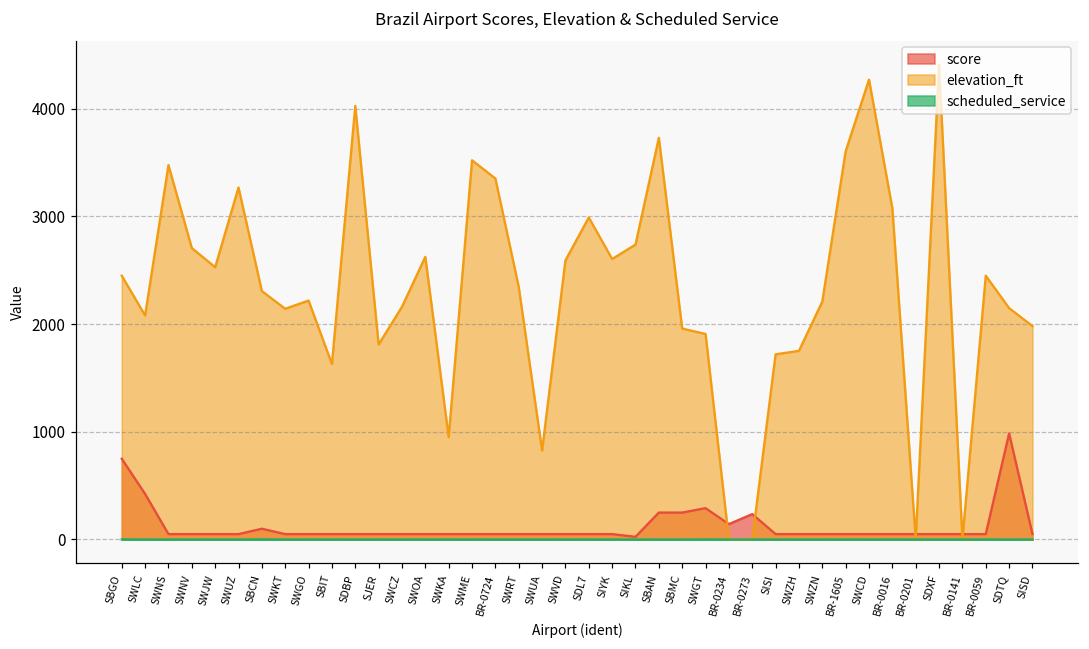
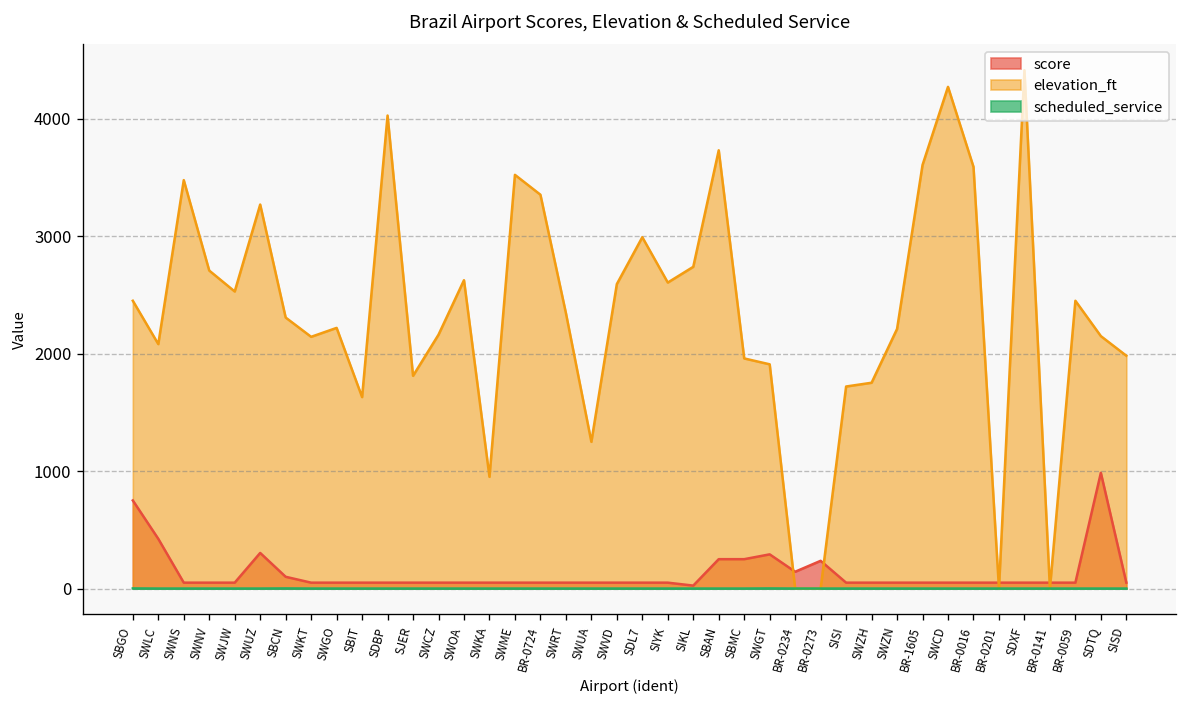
score, SWUZ: 100 -> 300
elevation_ft, SWUA: 800 -> 1200
elevation_ft, BR-0016: 3100 -> 3600
